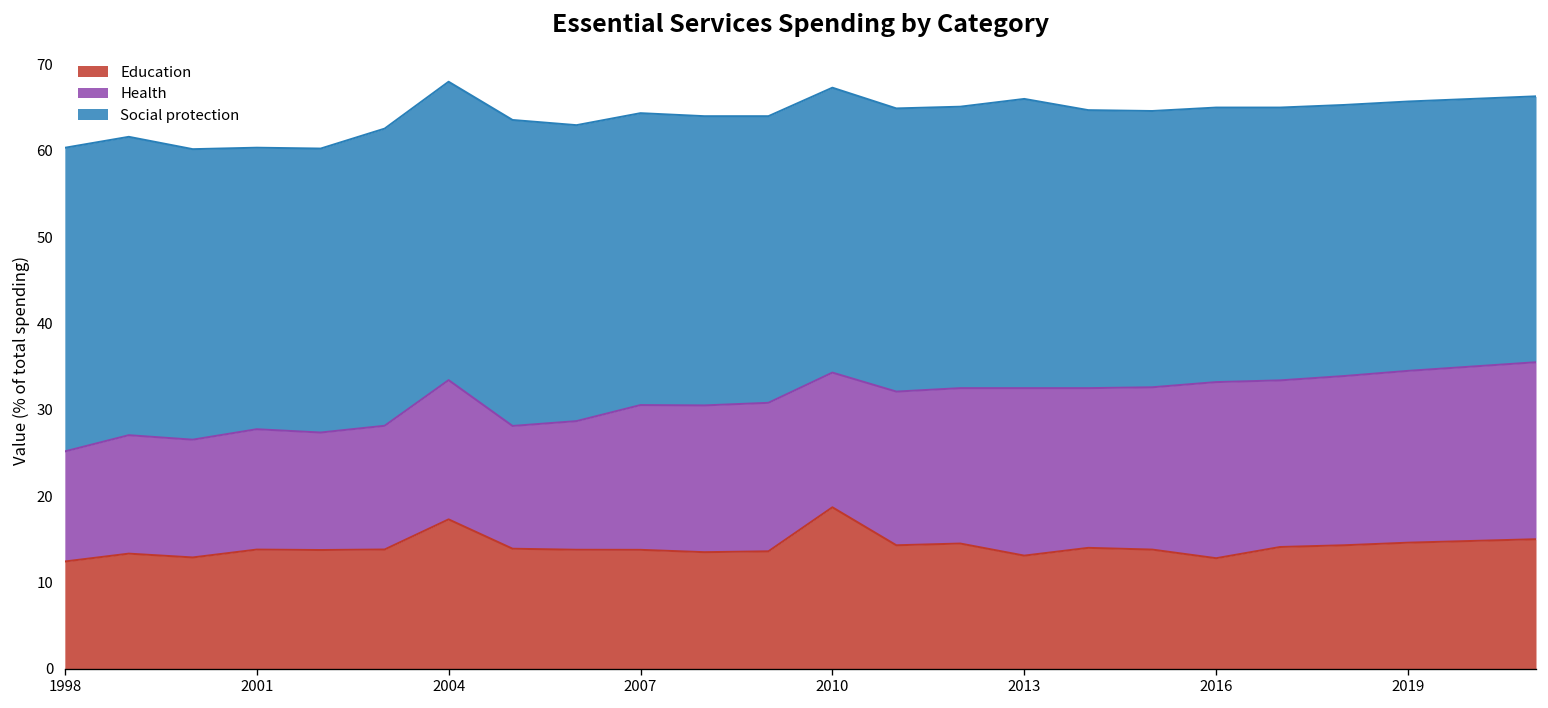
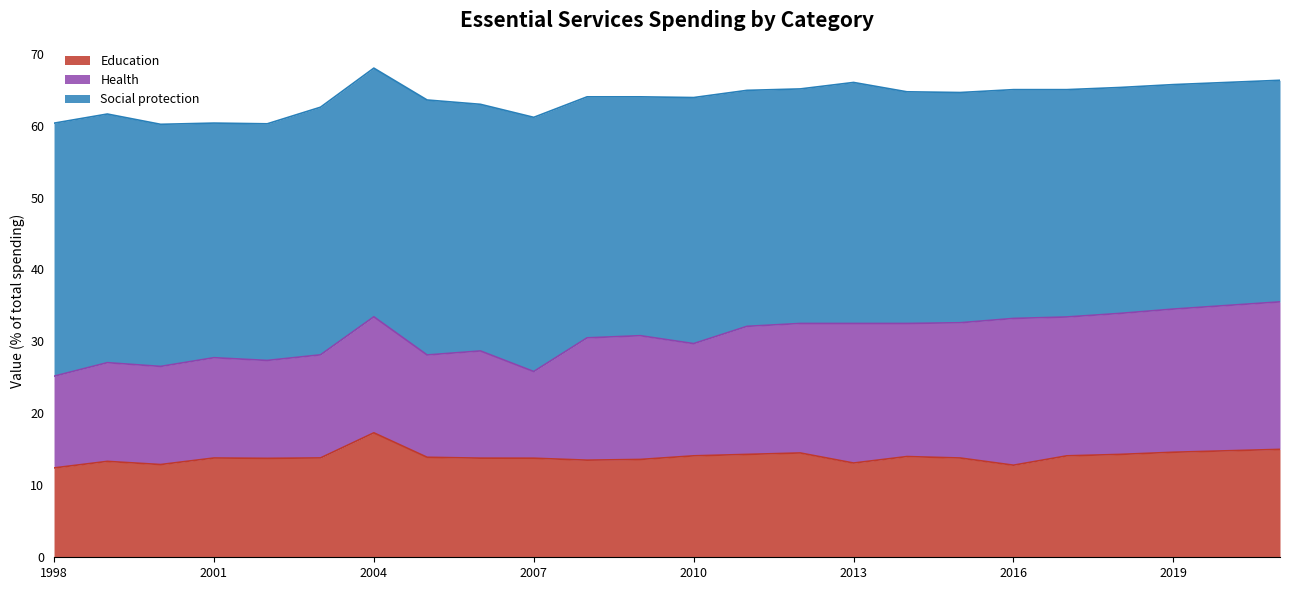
Health, 2007: 17 -> 12
Social protection, 2007: 34 -> 35
Education, 2010: 19 -> 14
Social protection, 2010: 33 -> 34
